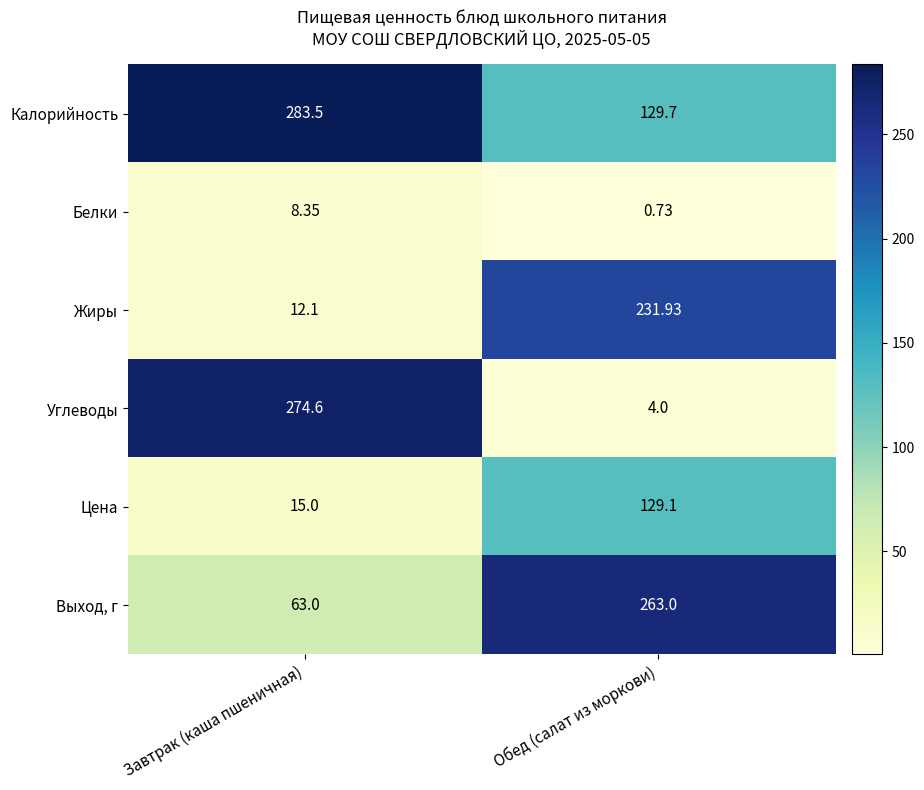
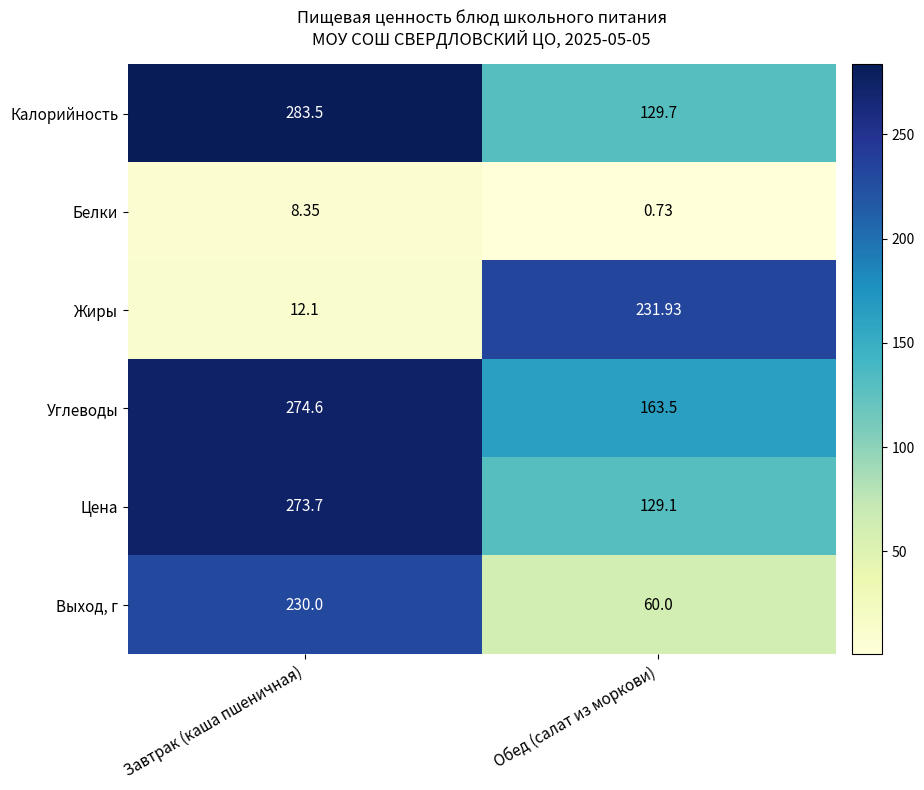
Углеводы, Обед (салат из моркови): 4.0 -> 163.5
Цена, Завтрак (каша пшеничная): 15.0 -> 273.7
Выход, г, Завтрак (каша пшеничная): 63.0 -> 230.0
Выход, г, Обед (салат из моркови): 263.0 -> 60.0
